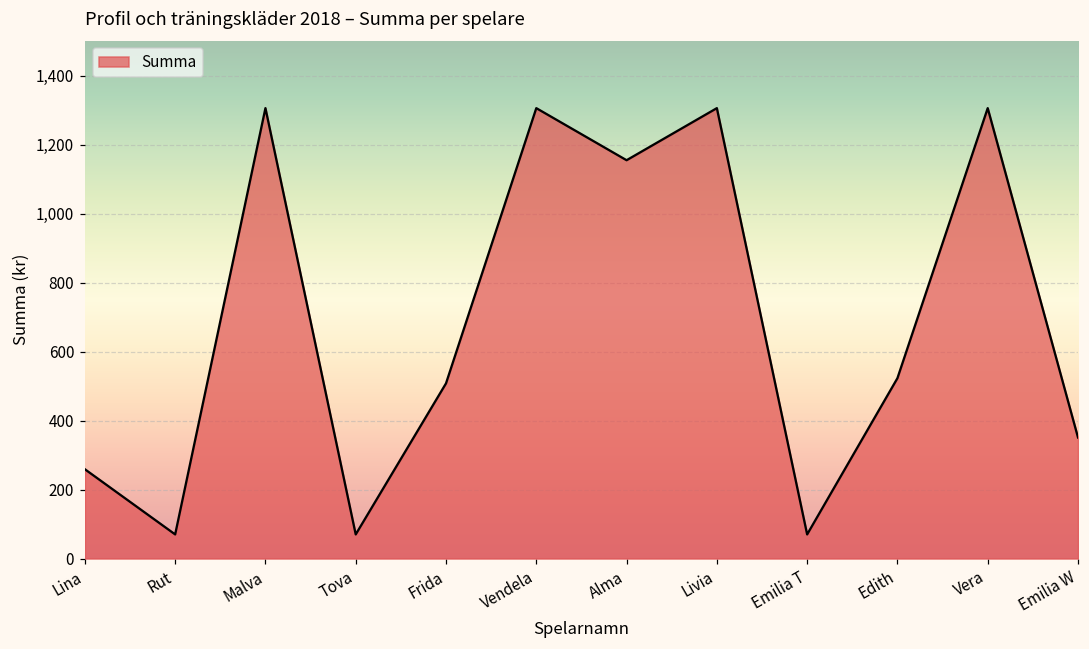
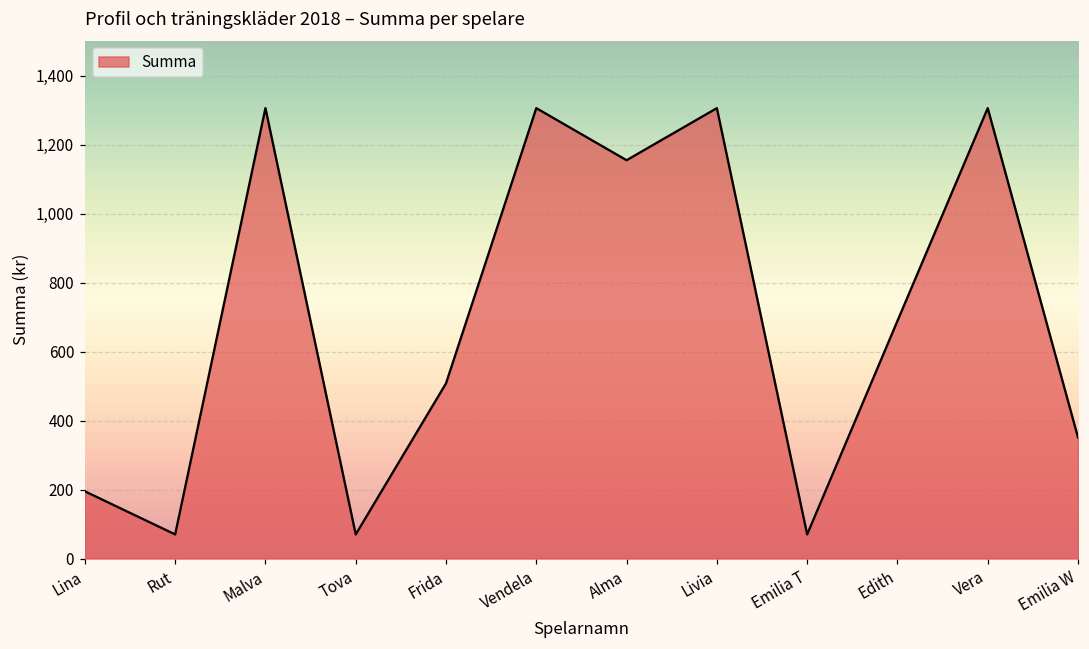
Lina: 260 -> 200
Edith: 520 -> 690
